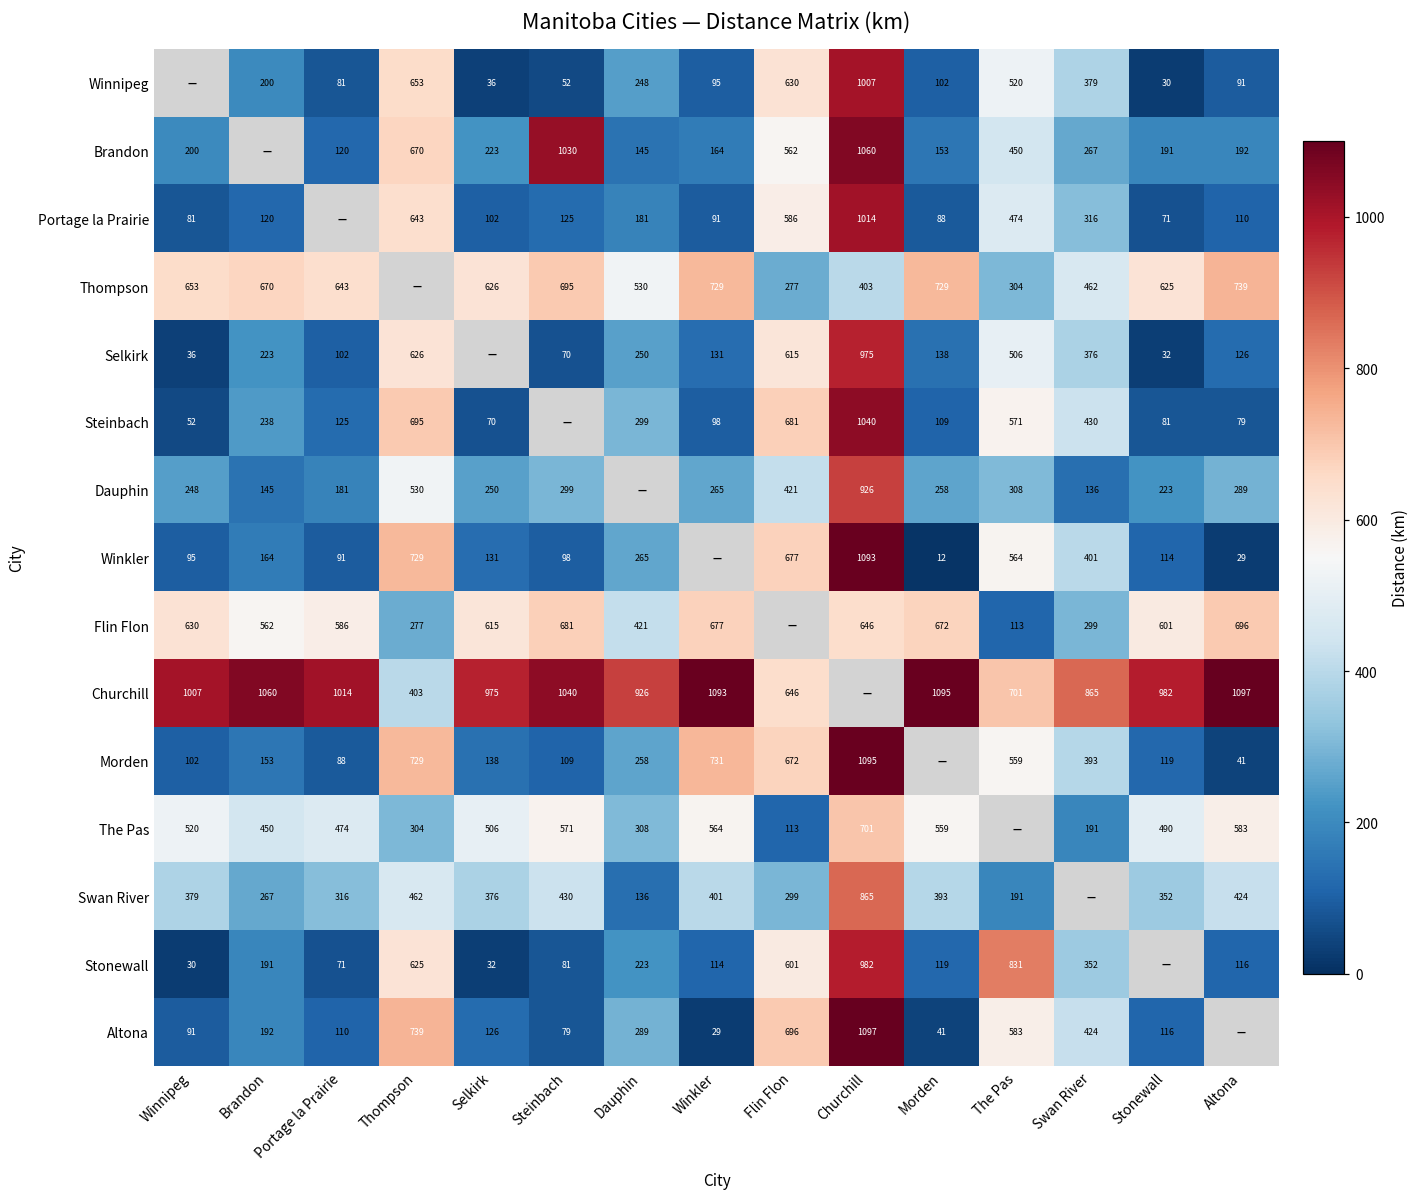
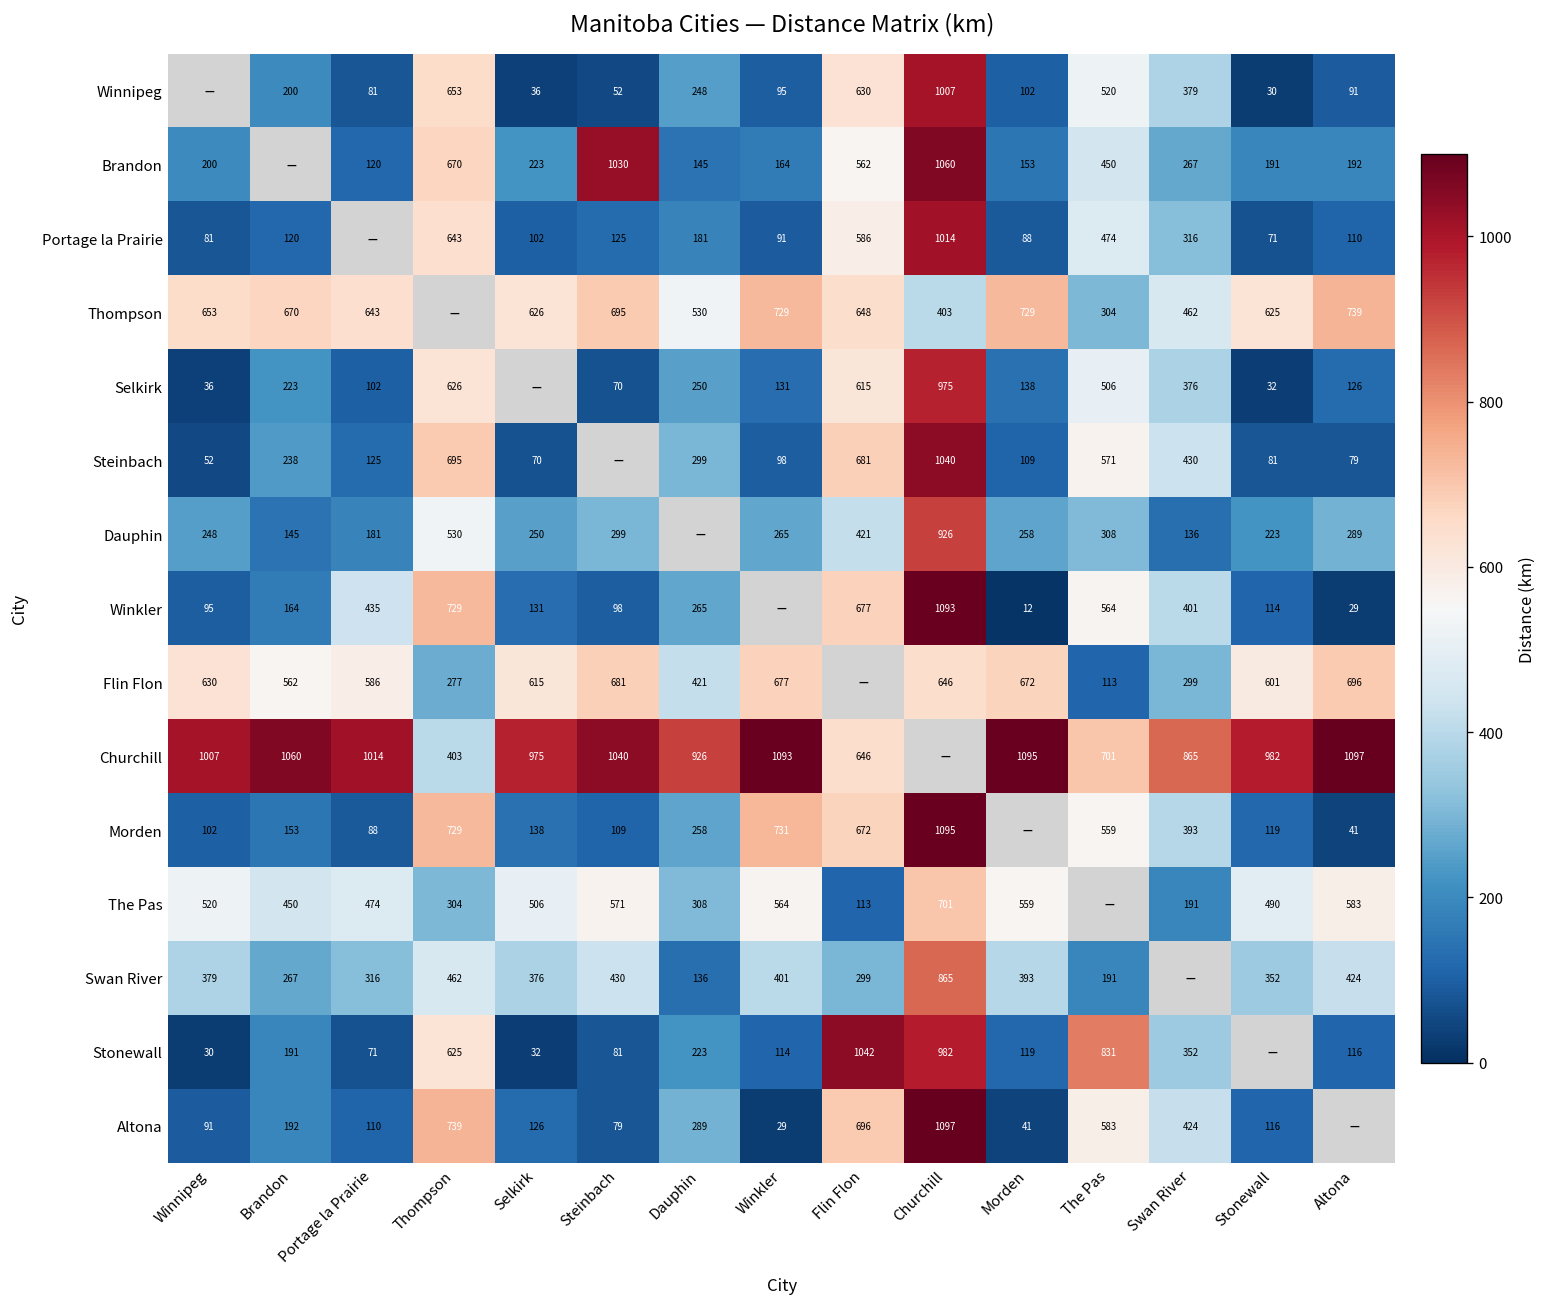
Thompson, Flin Flon: 277 -> 648
Winkler, Portage la Prairie: 91 -> 435
Stonewall, Flin Flon: 601 -> 1042
